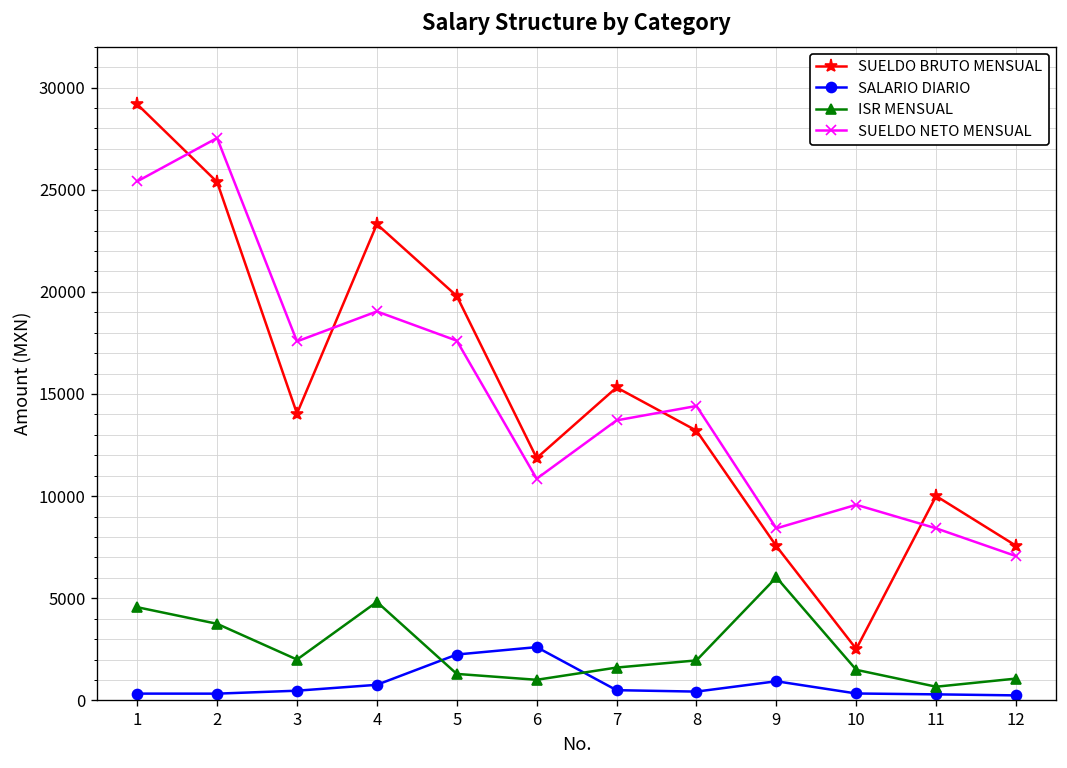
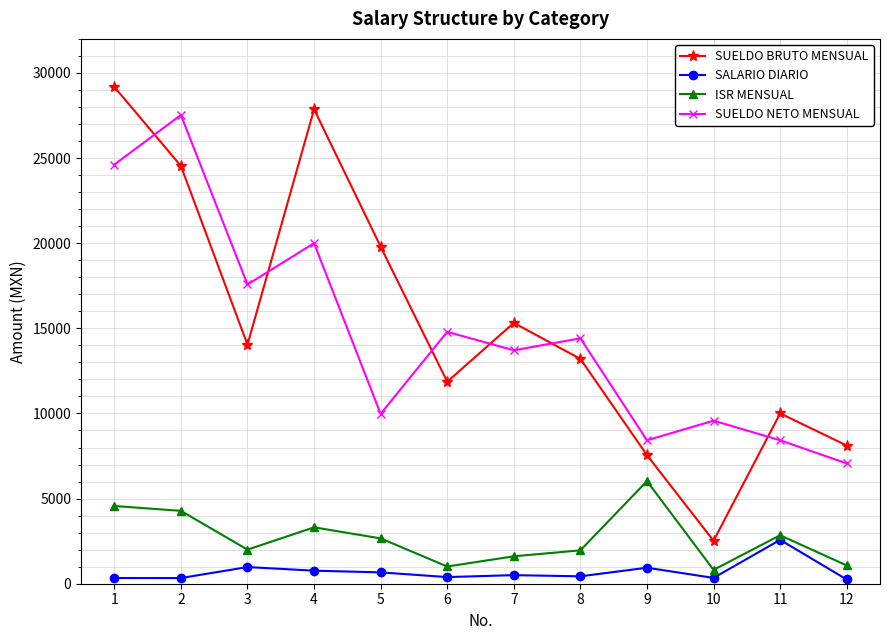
SUELDO NETO MENSUAL, 1: 25400 -> 24600
SUELDO BRUTO MENSUAL, 2: 25400 -> 24500
ISR MENSUAL, 2: 3800 -> 4300
SALARIO DIARIO, 3: 500 -> 1000
SUELDO BRUTO MENSUAL, 4: 23300 -> 27900
ISR MENSUAL, 4: 4800 -> 3300
SUELDO NETO MENSUAL, 4: 19000 -> 20000
SALARIO DIARIO, 5: 2200 -> 700
ISR MENSUAL, 5: 1300 -> 2700
SUELDO NETO MENSUAL, 5: 17600 -> 10000
SALARIO DIARIO, 6: 2600 -> 400
SUELDO NETO MENSUAL, 6: 10900 -> 14800
ISR MENSUAL, 10: 1500 -> 800
SALARIO DIARIO, 11: 300 -> 2600
ISR MENSUAL, 11: 700 -> 2800
SUELDO BRUTO MENSUAL, 12: 7600 -> 8100
